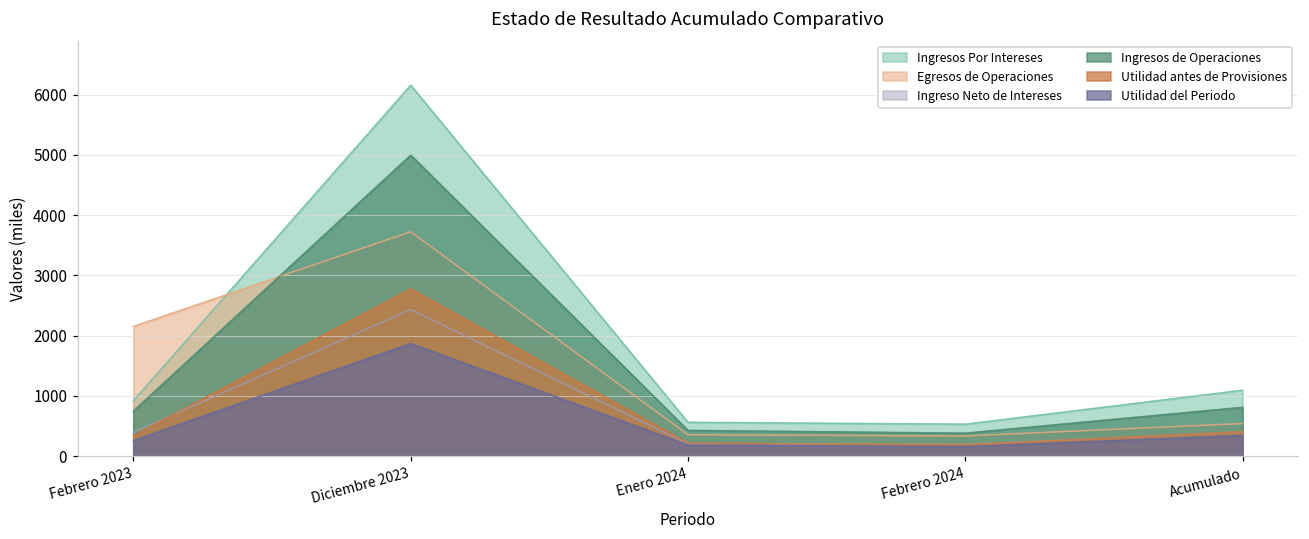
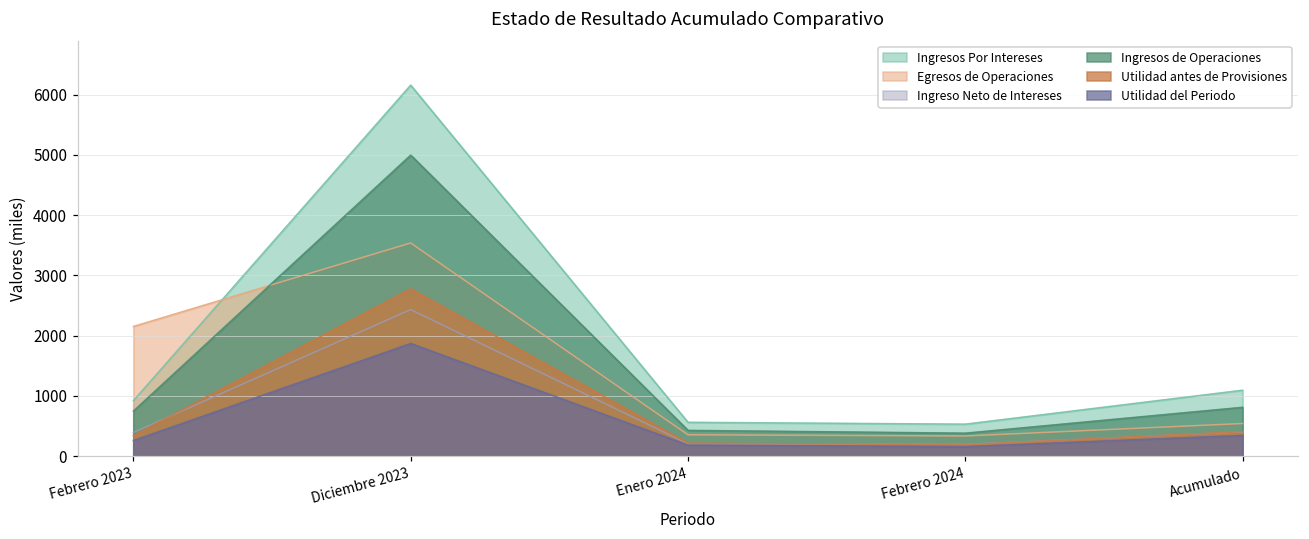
Egresos de Operaciones, Diciembre 2023: 3700 -> 3500
